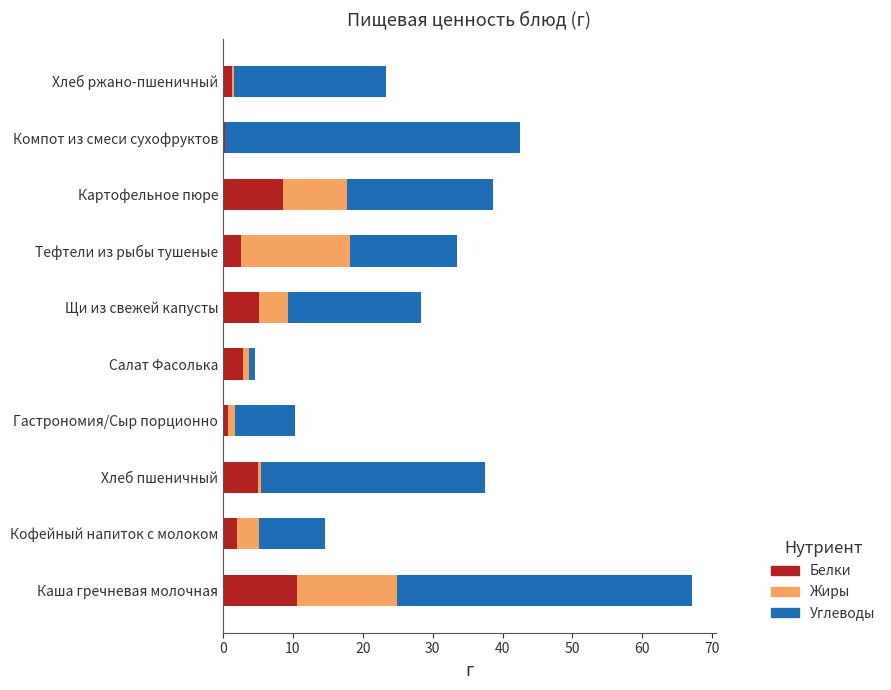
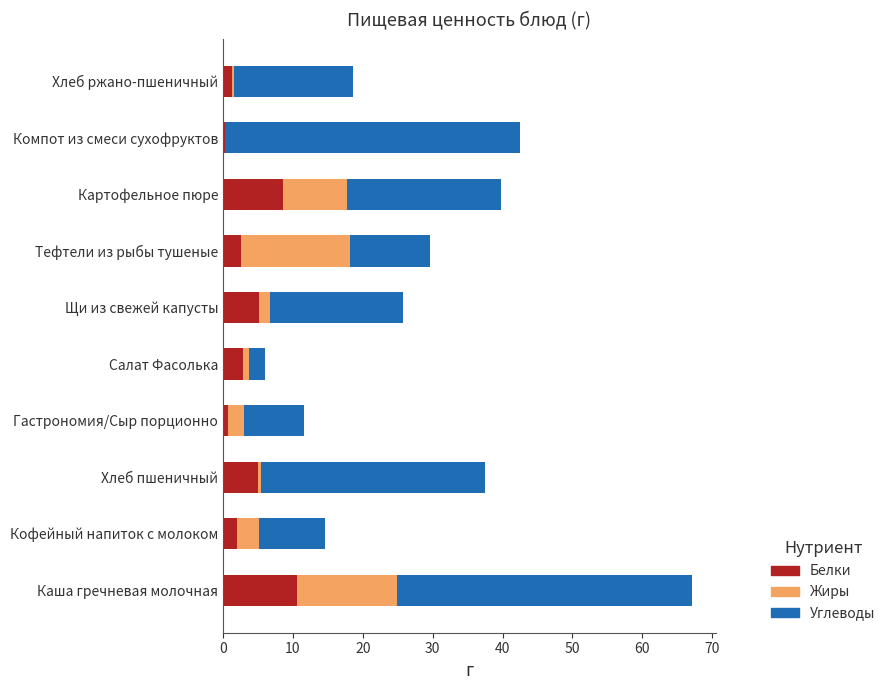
Углеводы, Хлеб ржано-пшеничный: 22 -> 17
Углеводы, Картофельное пюре: 21 -> 22
Углеводы, Тефтели из рыбы тушеные: 15 -> 11
Жиры, Щи из свежей капусты: 4 -> 2
Углеводы, Салат Фасолька: 1 -> 2
Жиры, Гастрономия/Сыр порционно: 1 -> 2
